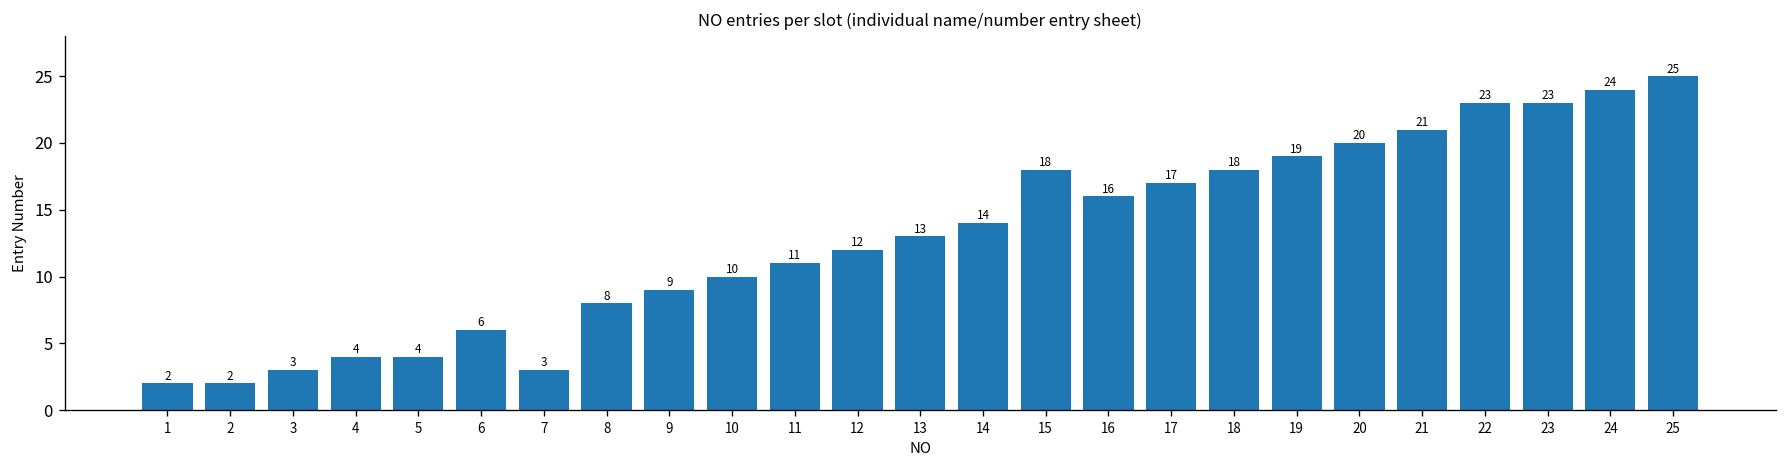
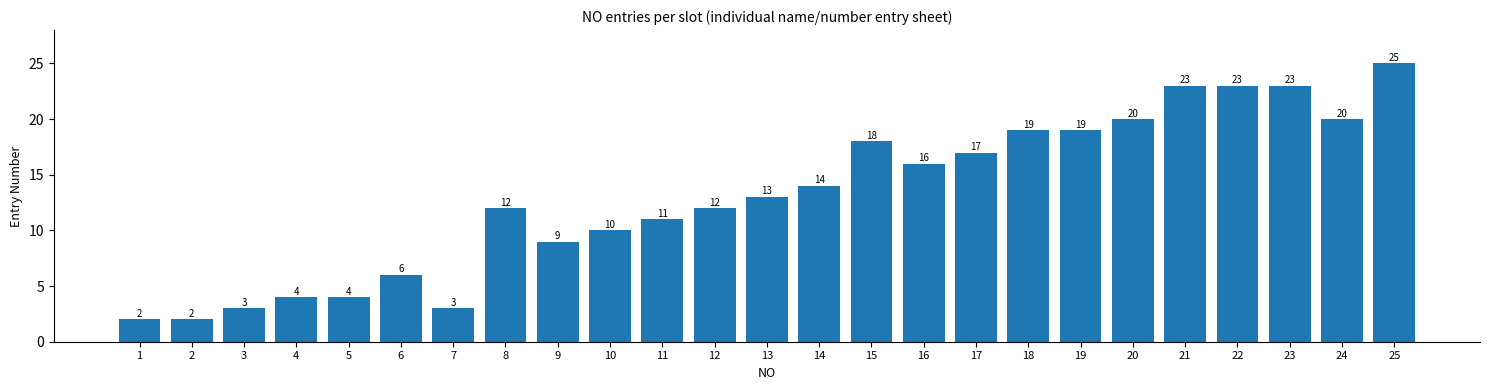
8: 8 -> 12
18: 18 -> 19
21: 21 -> 23
24: 24 -> 20
